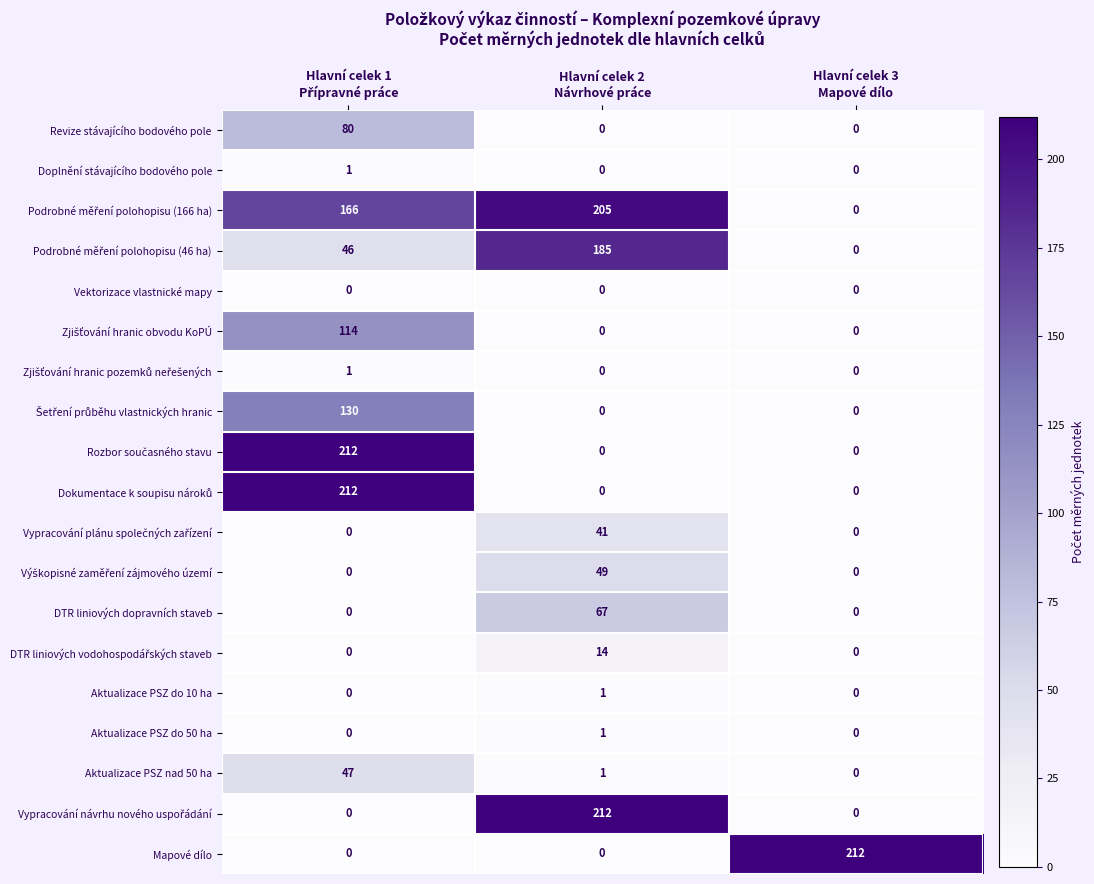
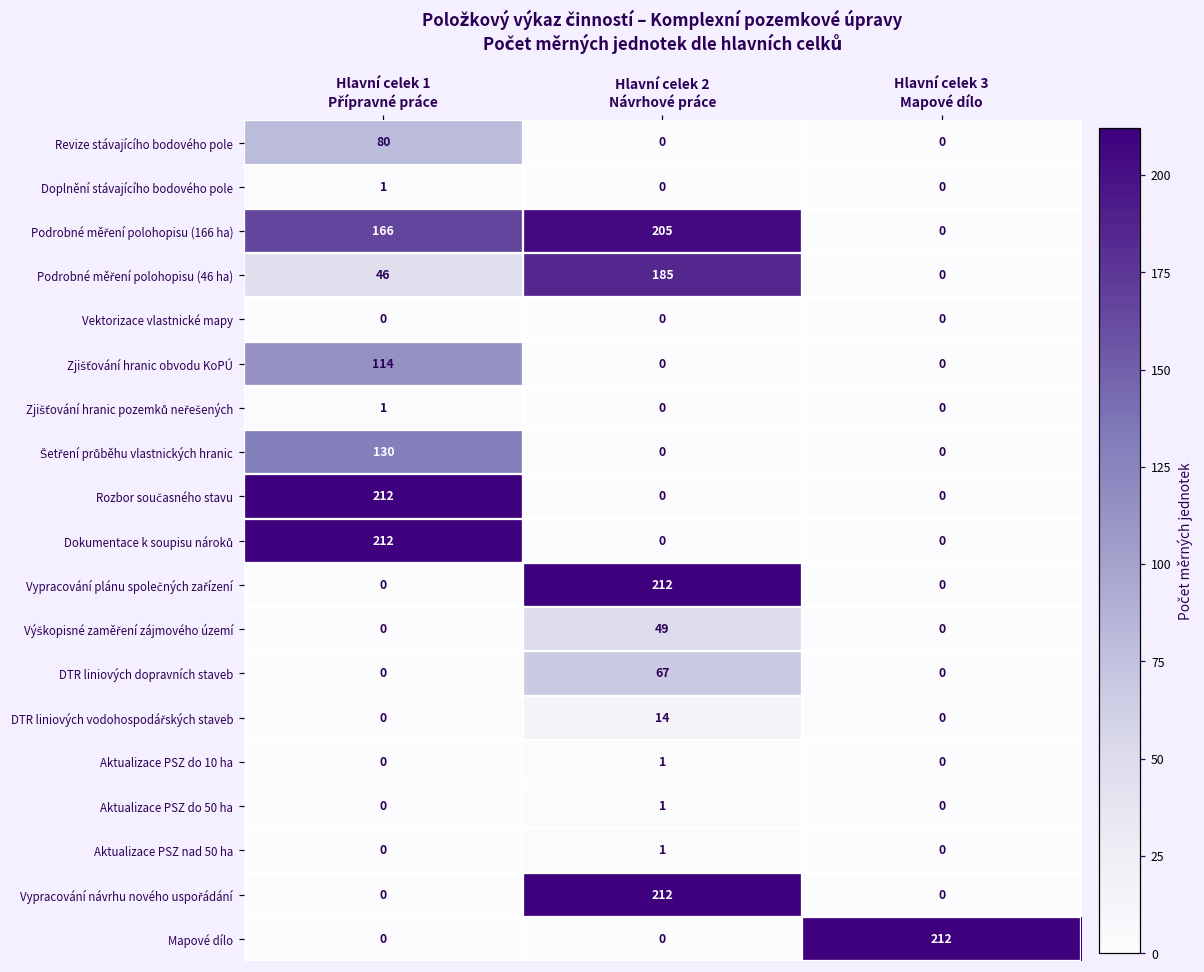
Vypracování plánu společných zařízení, Hlavní celek 2 Návrhové práce: 41 -> 212
Aktualizace PSZ nad 50 ha, Hlavní celek 1 Přípravné práce: 47 -> 0
